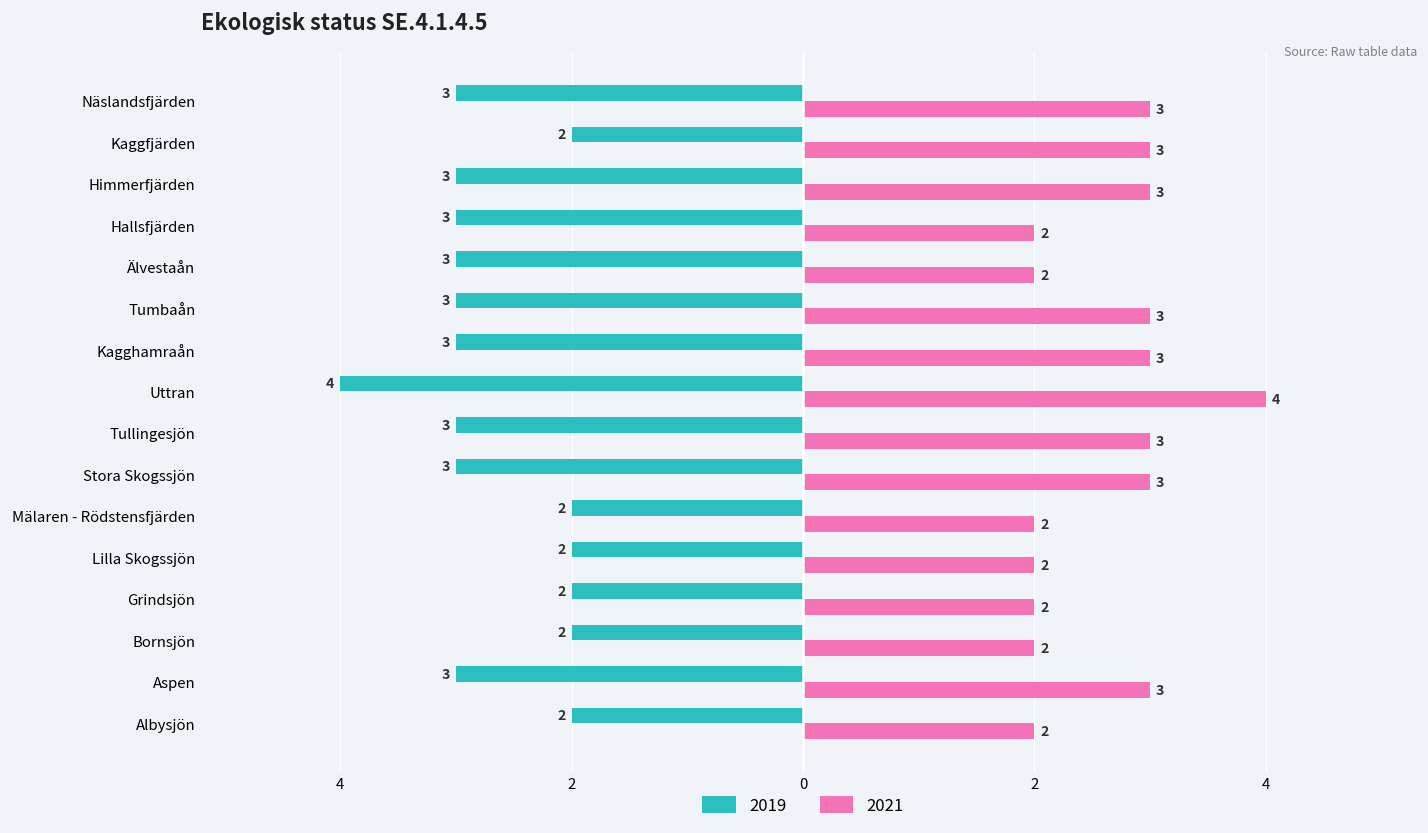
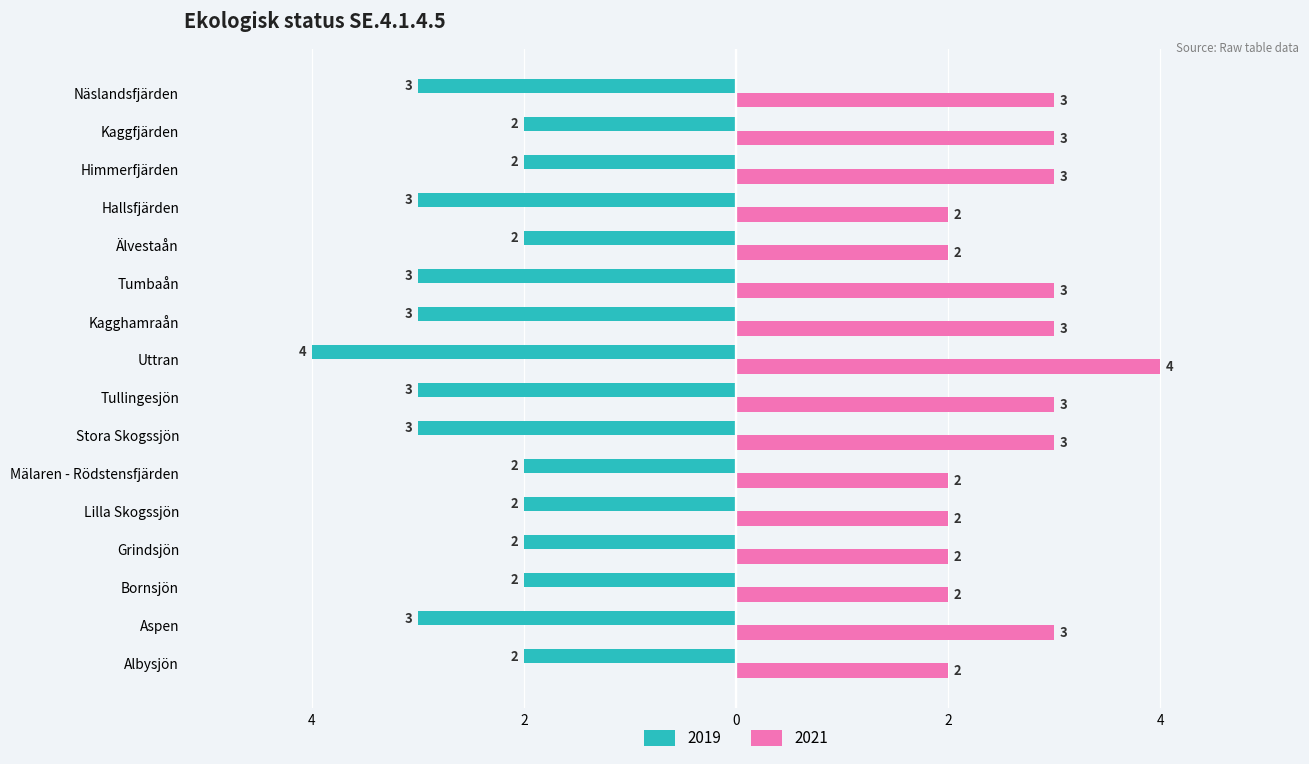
2019, Himmerfjärden: 3 -> 2
2019, Älvestaån: 3 -> 2
